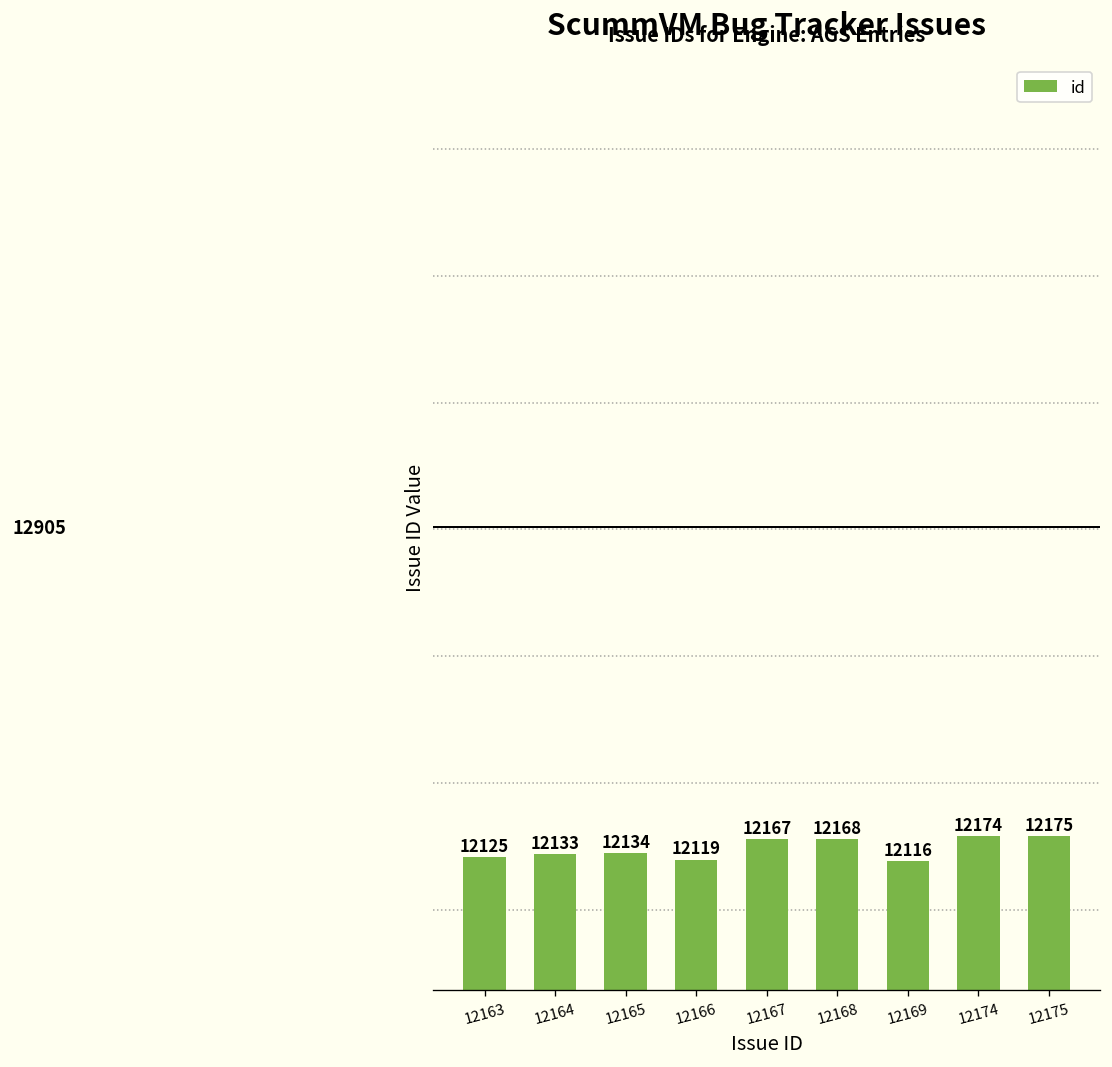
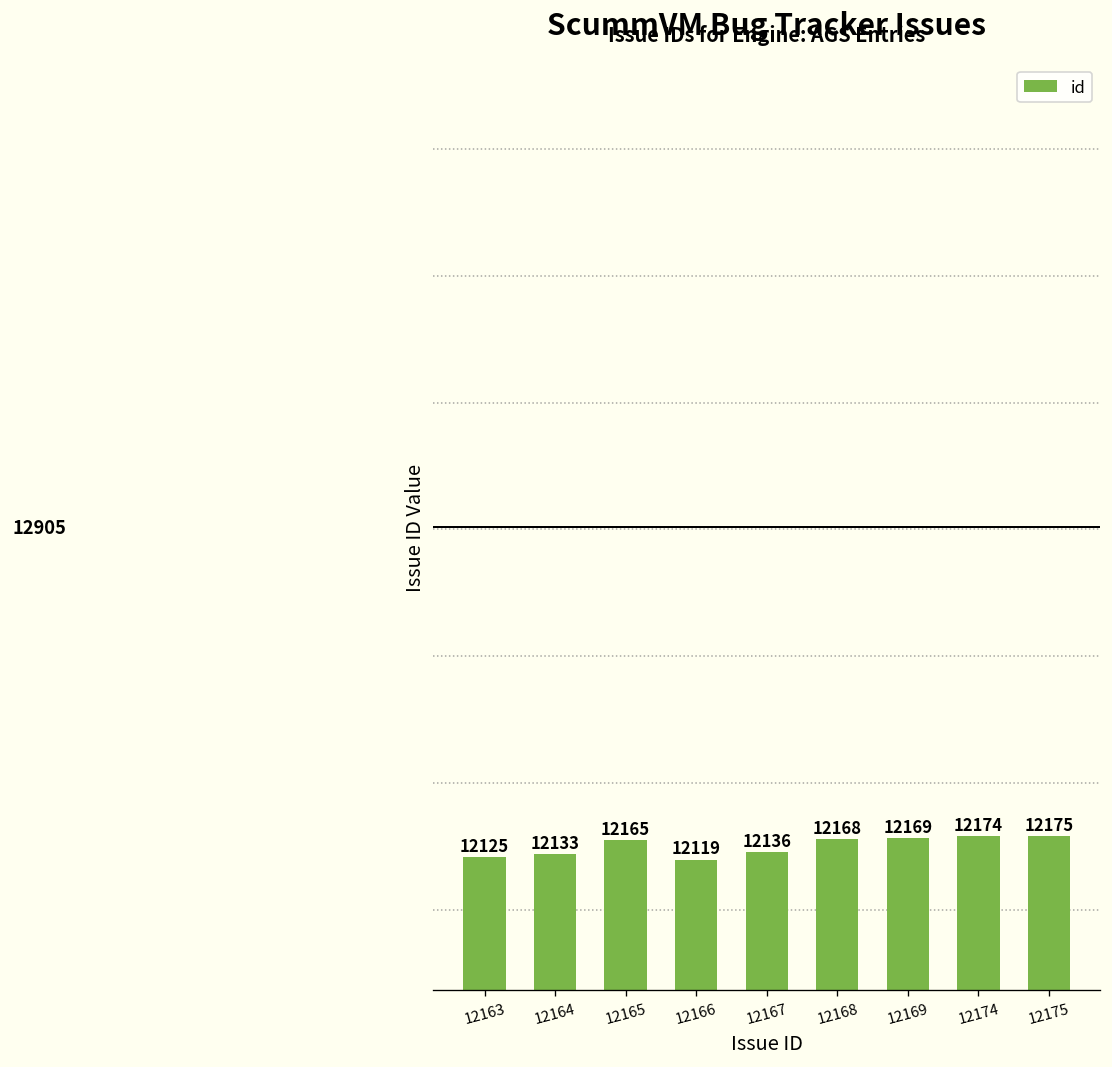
12165: 12134 -> 12165
12167: 12167 -> 12136
12169: 12116 -> 12169
